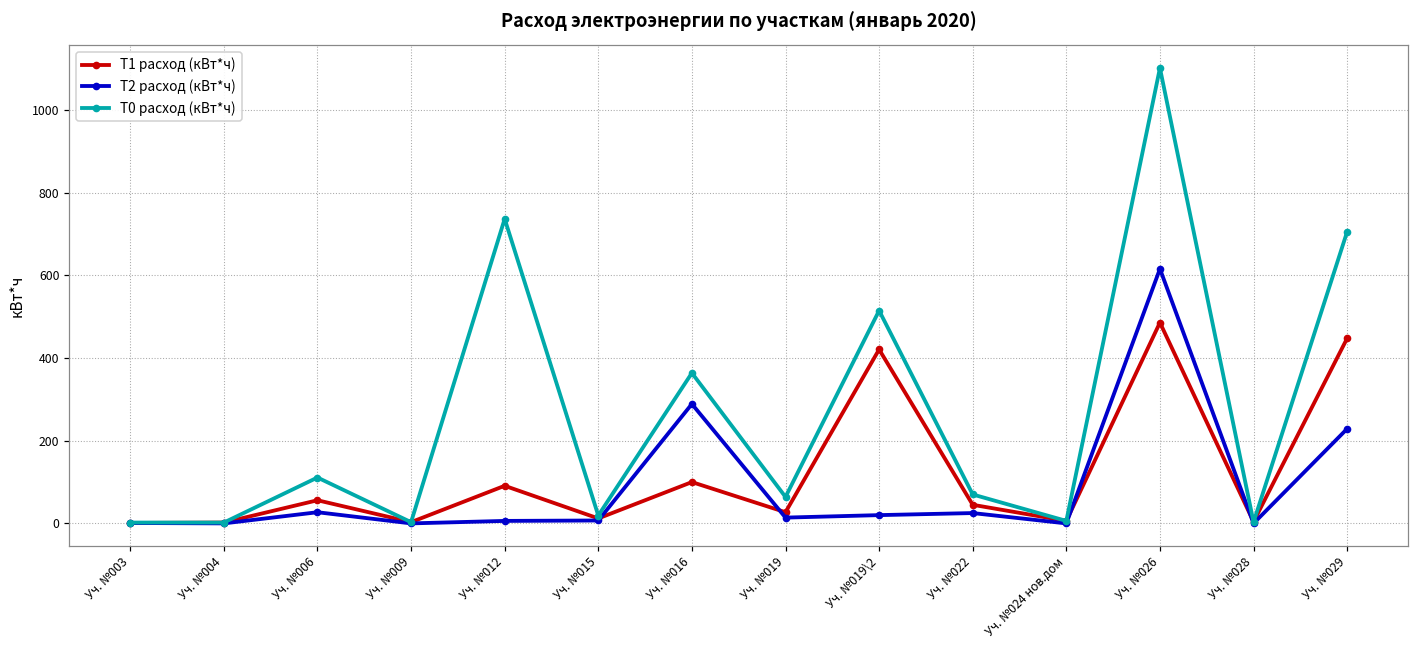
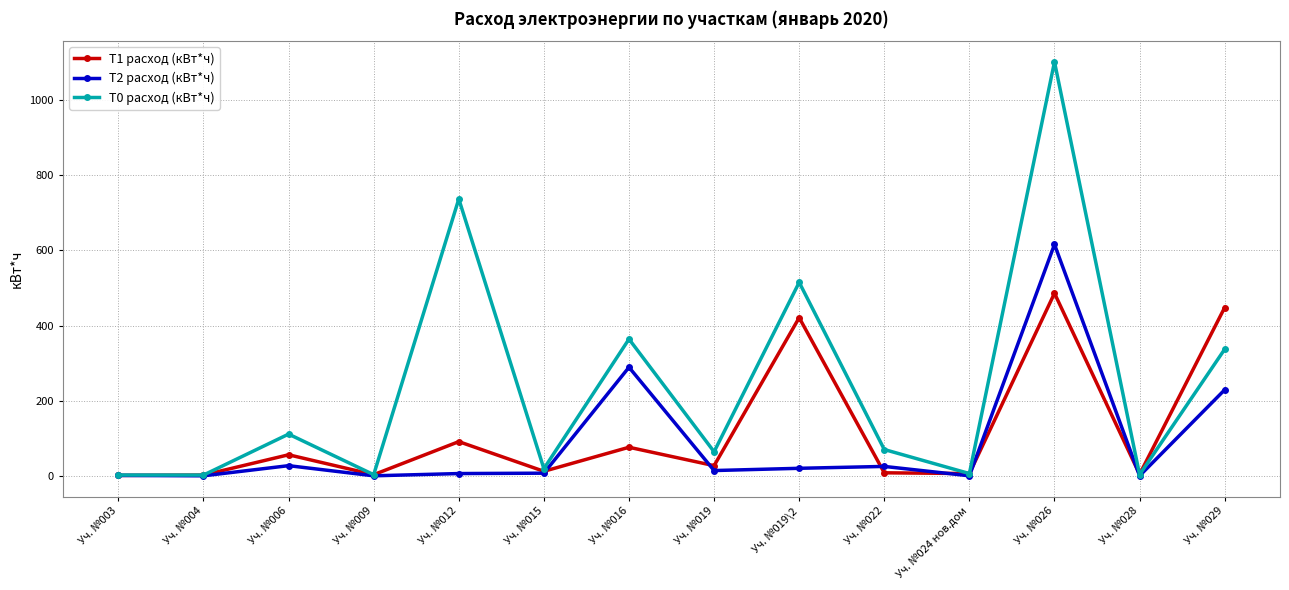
T1 расход (кВт*ч), Уч. №016: 100 -> 80
T1 расход (кВт*ч), Уч. №022: 50 -> 10
T0 расход (кВт*ч), Уч. №029: 710 -> 340
